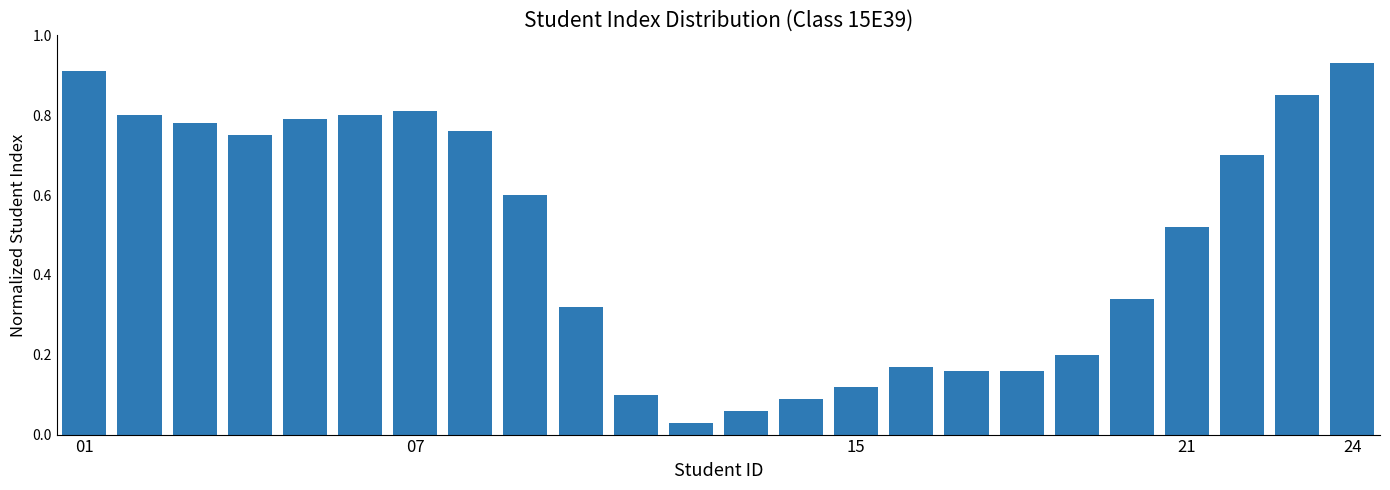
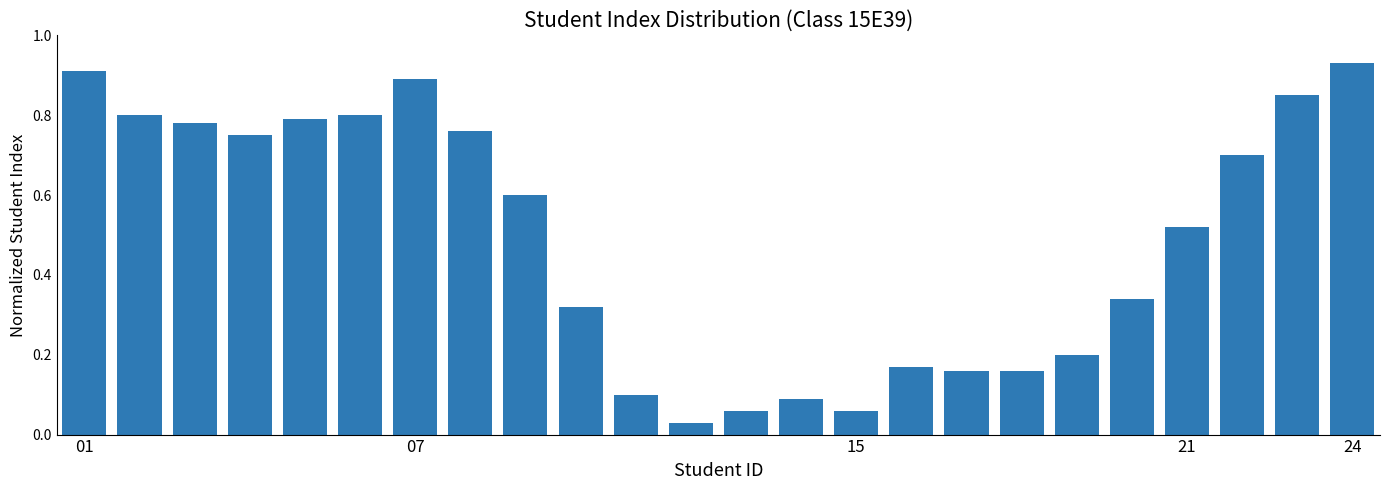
07: 0.81 -> 0.89
15: 0.12 -> 0.06
